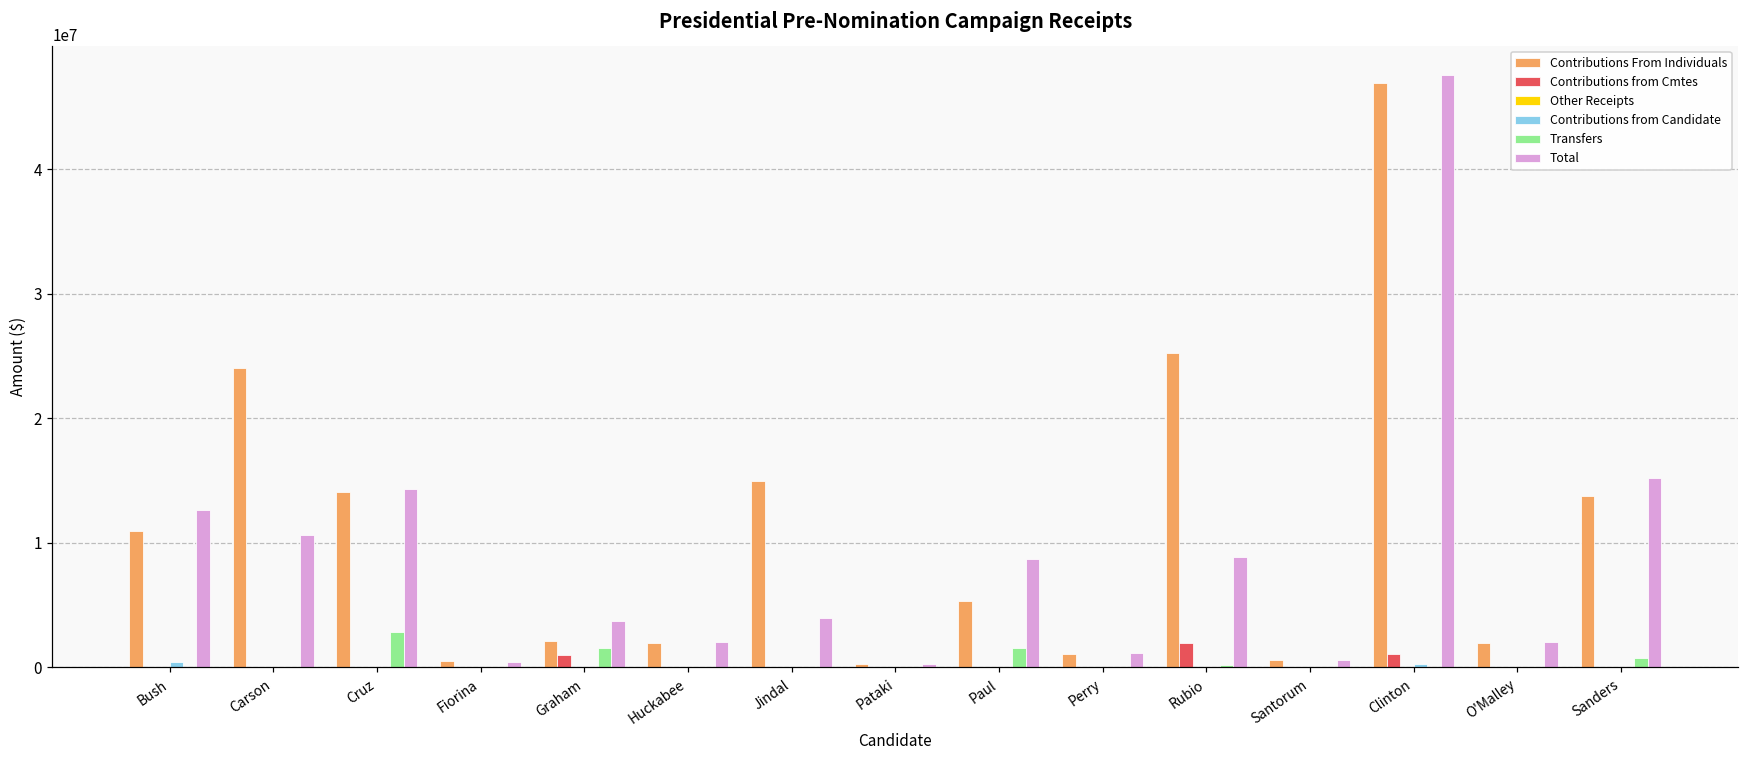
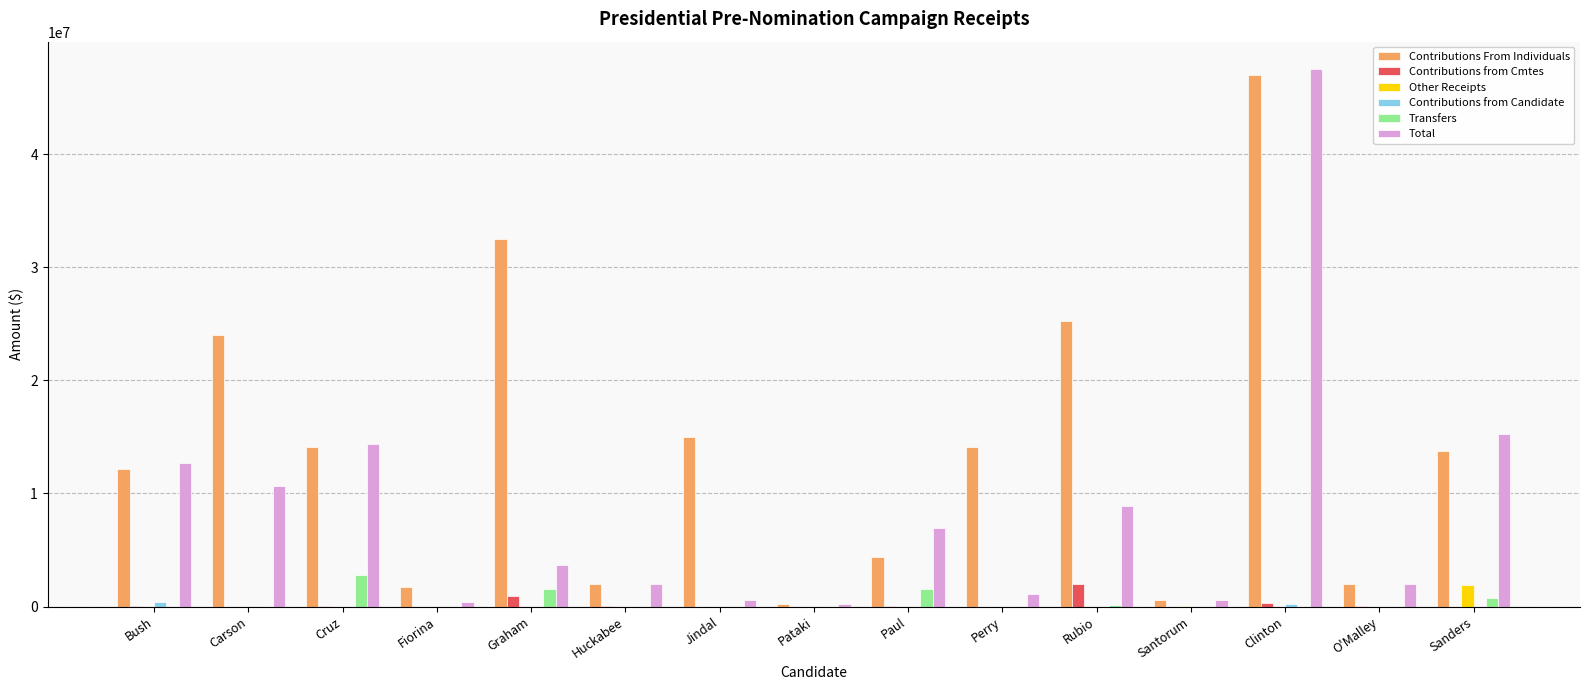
Contributions From Individuals, Bush: 11000000 -> 12200000
Contributions From Individuals, Fiorina: 500000 -> 1700000
Contributions From Individuals, Graham: 2100000 -> 32500000
Total, Jindal: 4000000 -> 600000
Contributions From Individuals, Paul: 5300000 -> 4400000
Total, Paul: 8700000 -> 6900000
Contributions From Individuals, Perry: 1100000 -> 14100000
Contributions from Cmtes, Clinton: 1100000 -> 300000
Other Receipts, Sanders: 0 -> 1900000
